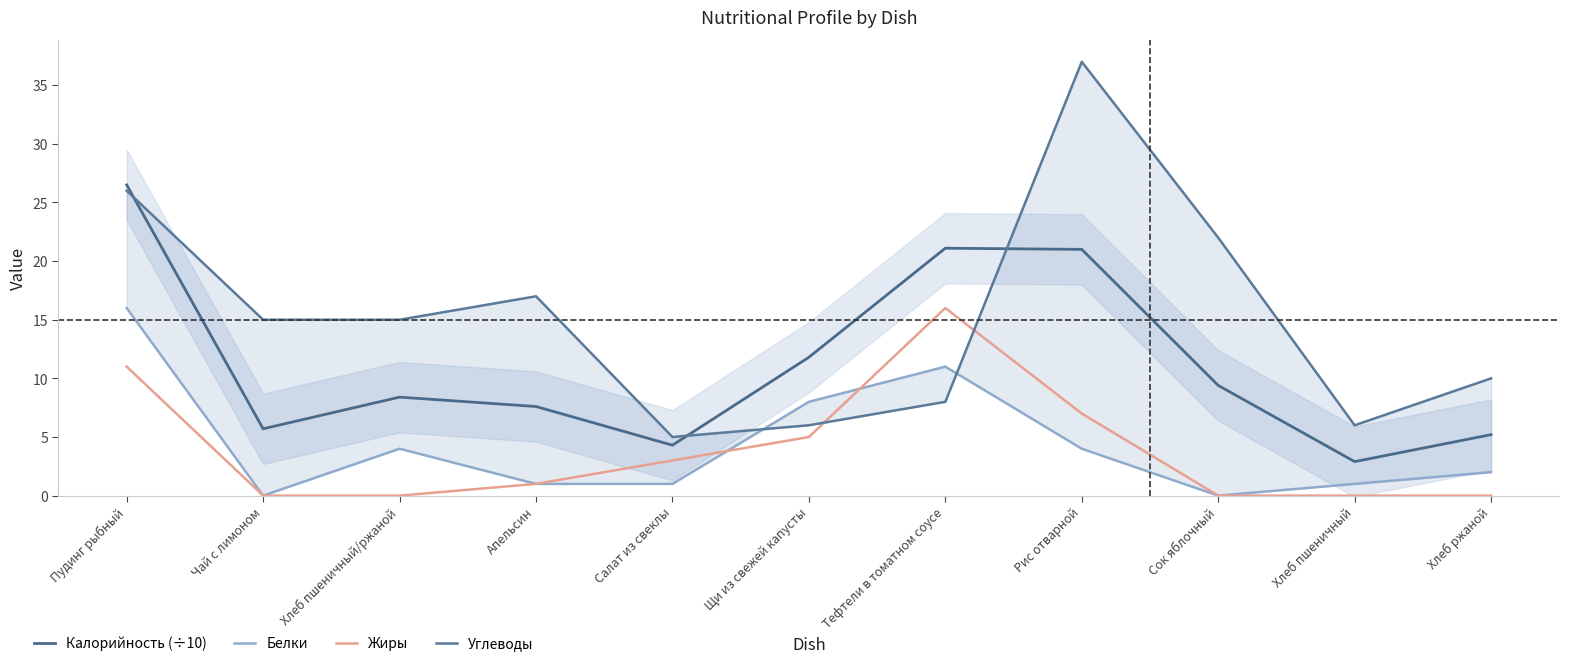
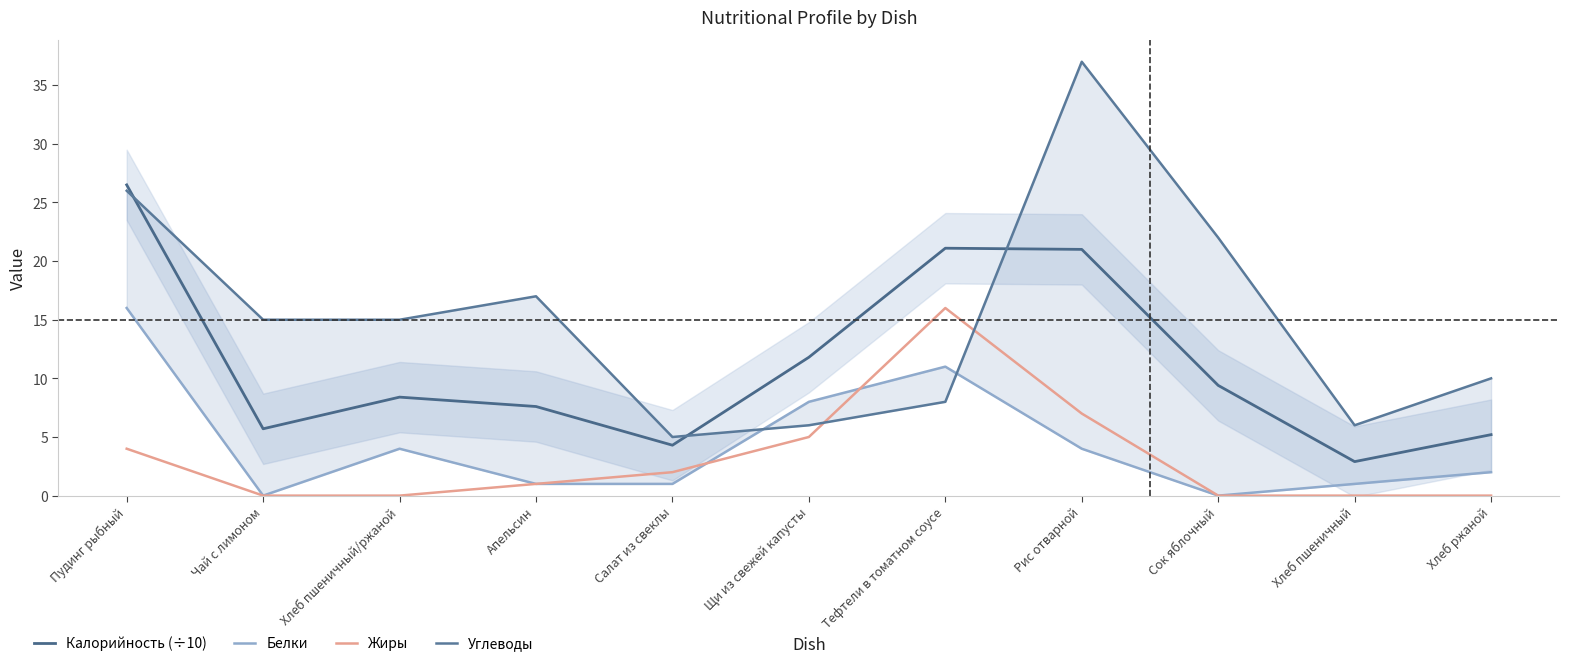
Жиры, Пудинг рыбный: 11 -> 4
Жиры, Салат из свеклы: 3 -> 2
